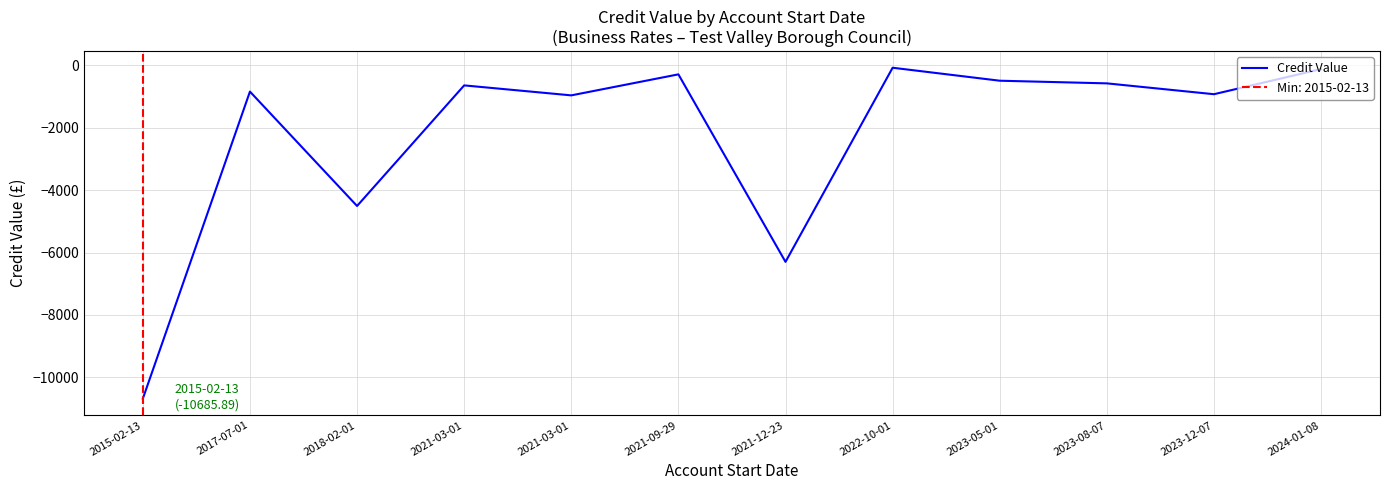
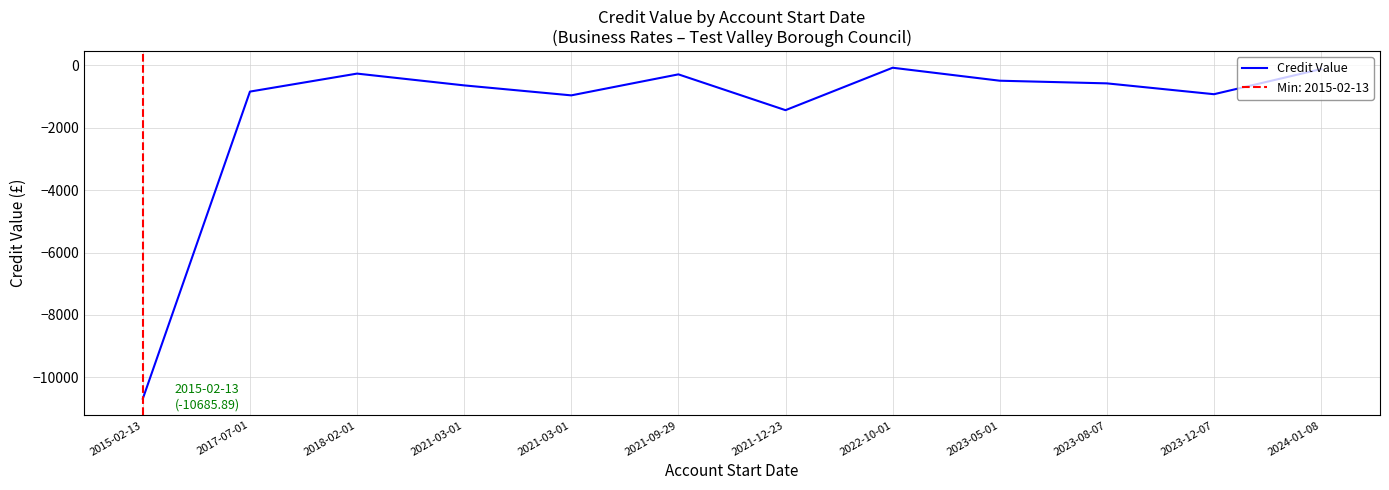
2018-02-01: -4500 -> -300
2021-12-23: -6300 -> -1400
